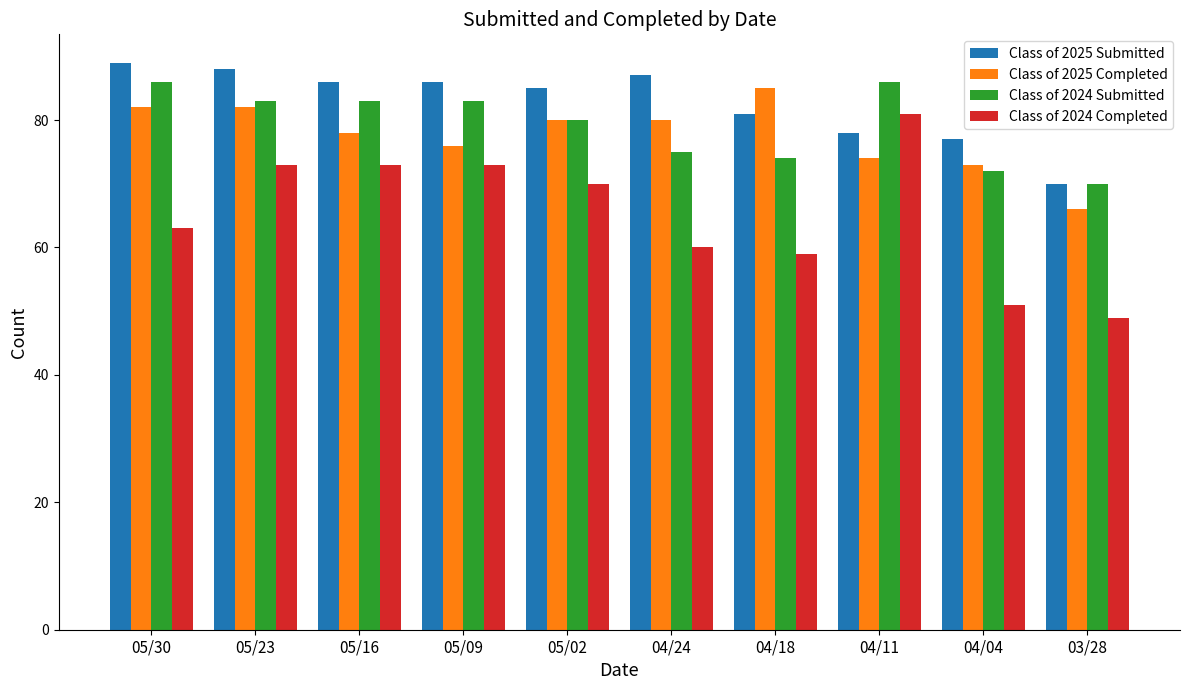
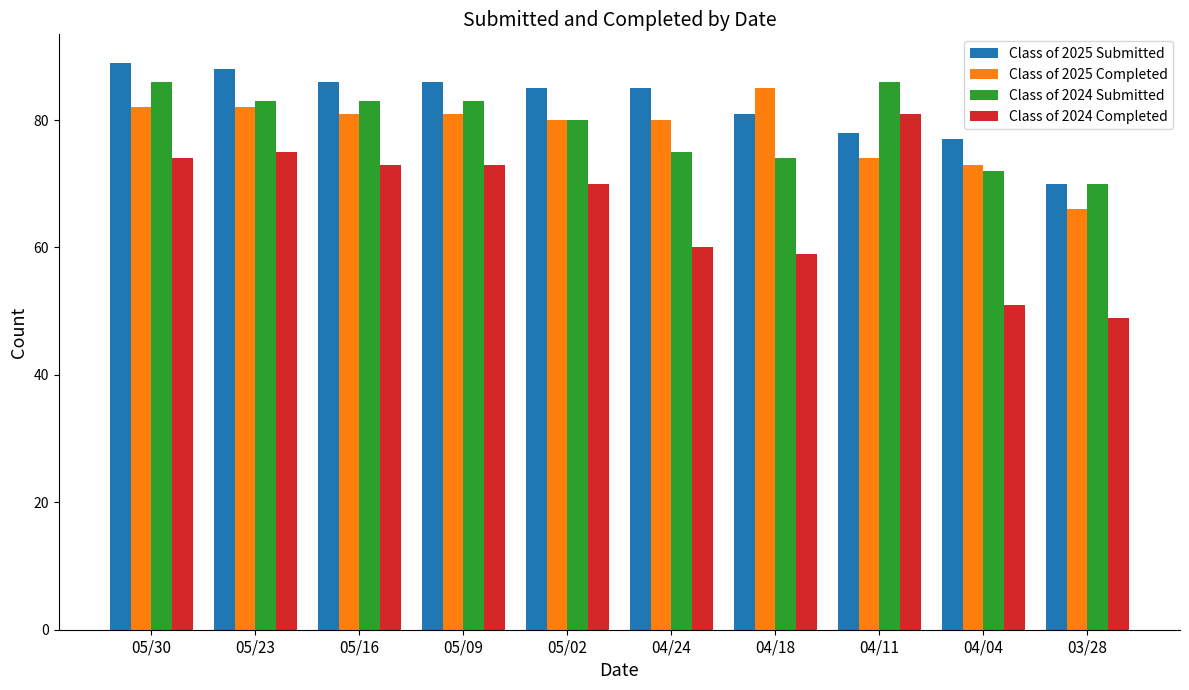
Class of 2024 Completed, 05/30: 63 -> 74
Class of 2024 Completed, 05/23: 73 -> 75
Class of 2025 Completed, 05/16: 78 -> 81
Class of 2025 Completed, 05/09: 76 -> 81
Class of 2025 Submitted, 04/24: 87 -> 85
